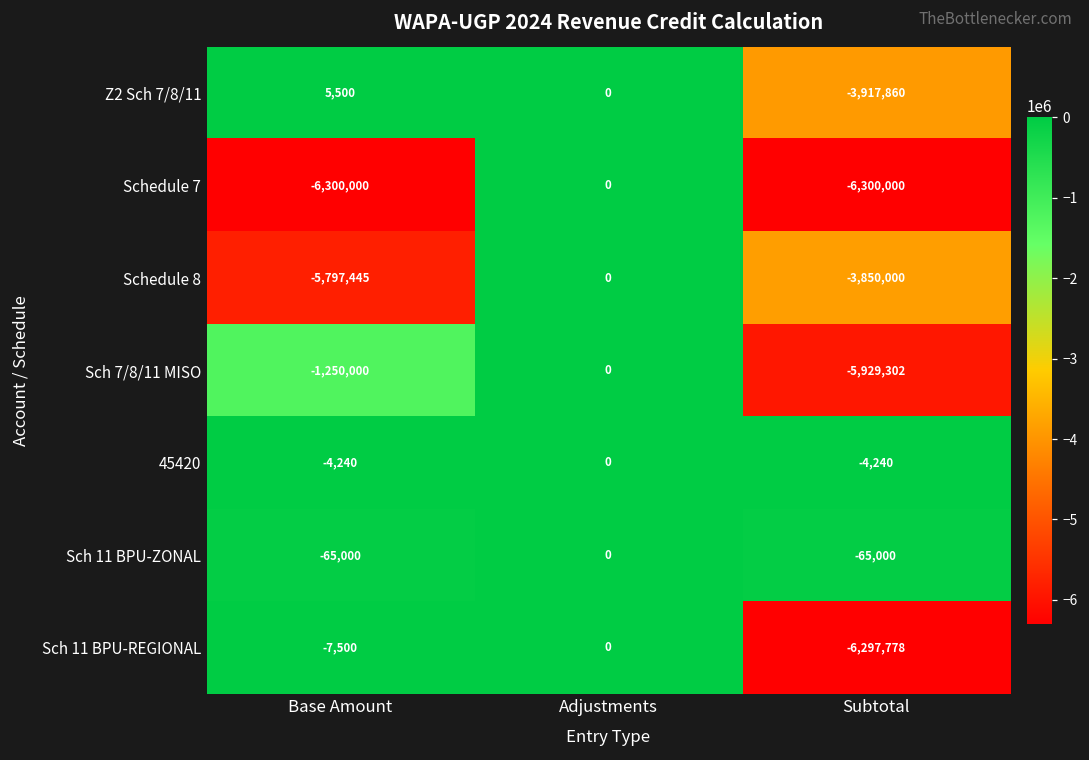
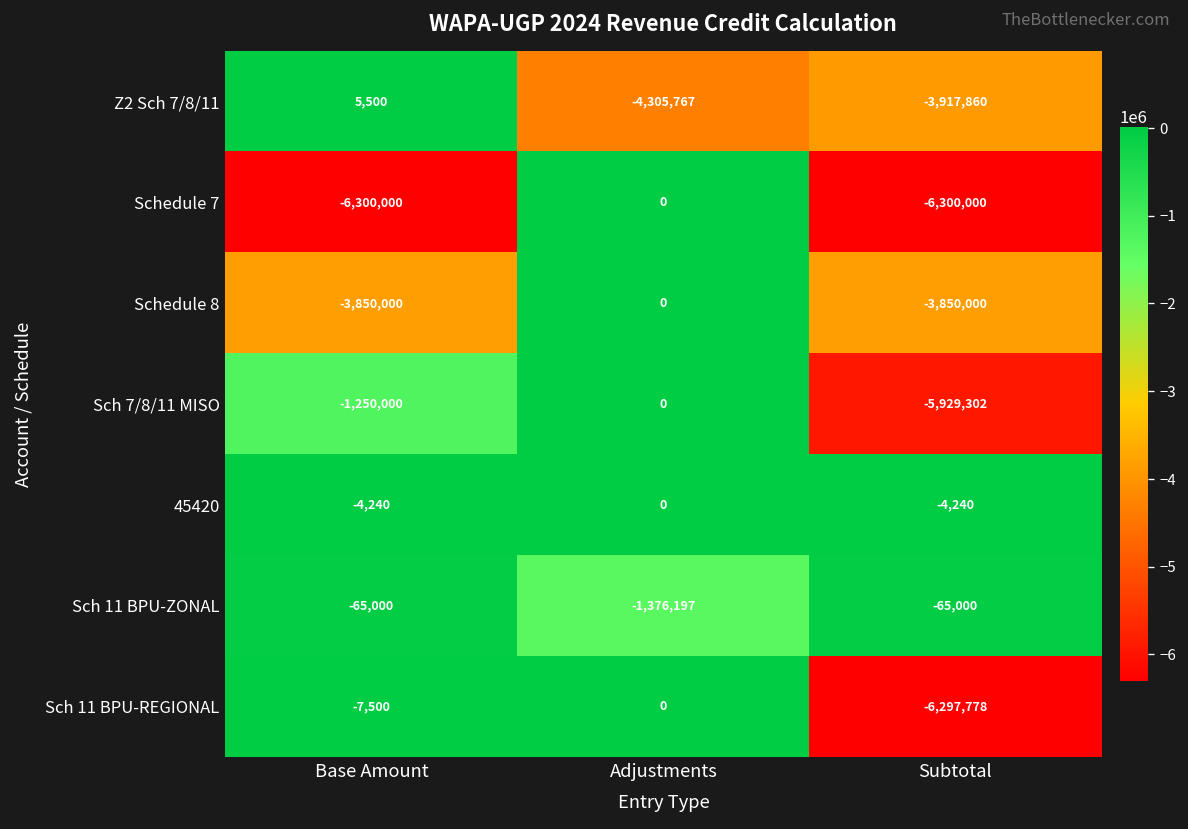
Z2 Sch 7/8/11, Adjustments: 0 -> -4,305,767
Schedule 8, Base Amount: -5,797,445 -> -3,850,000
Sch 11 BPU-ZONAL, Adjustments: 0 -> -1,376,197
